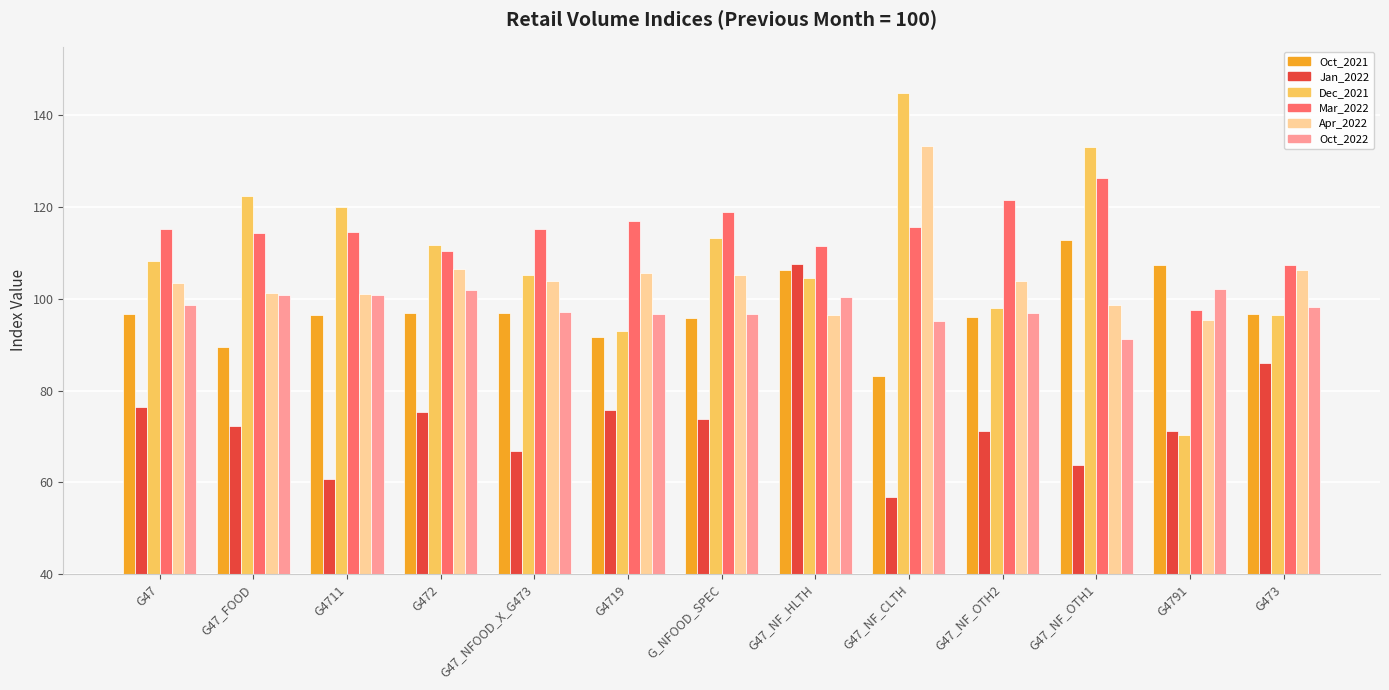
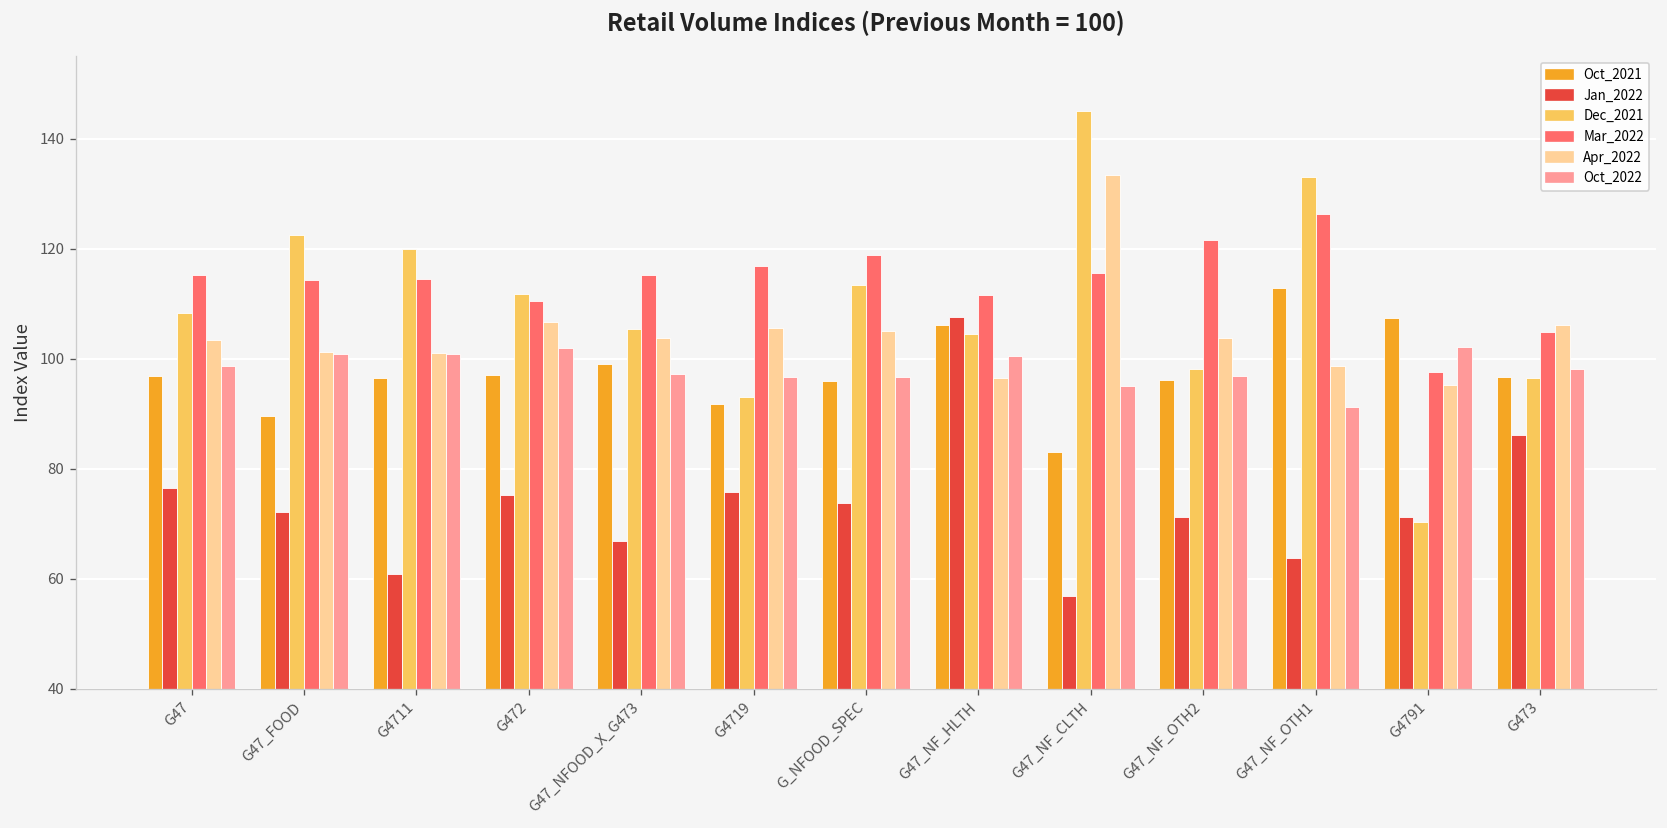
Oct_2021, G47_NFOOD_X_G473: 97 -> 99
Mar_2022, G473: 107 -> 105
